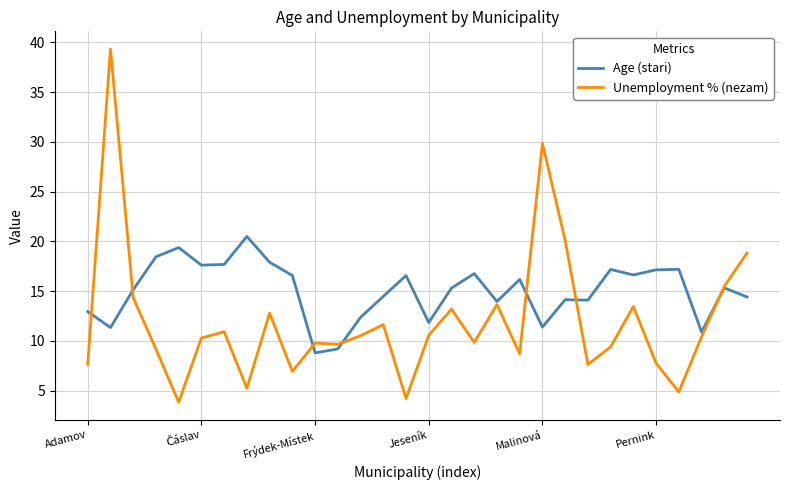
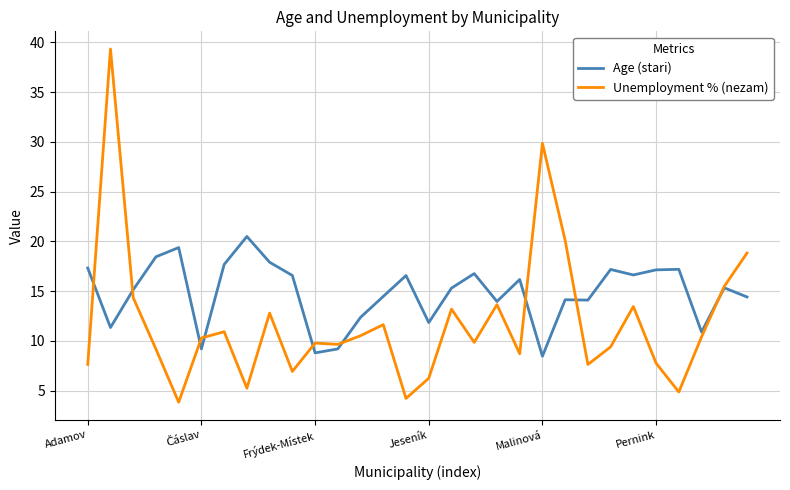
Age (stari), Adamov: 13 -> 17
Age (stari), Čáslav: 18 -> 9
Unemployment % (nezam), Jeseník: 11 -> 6
Age (stari), Malinová: 11 -> 8
